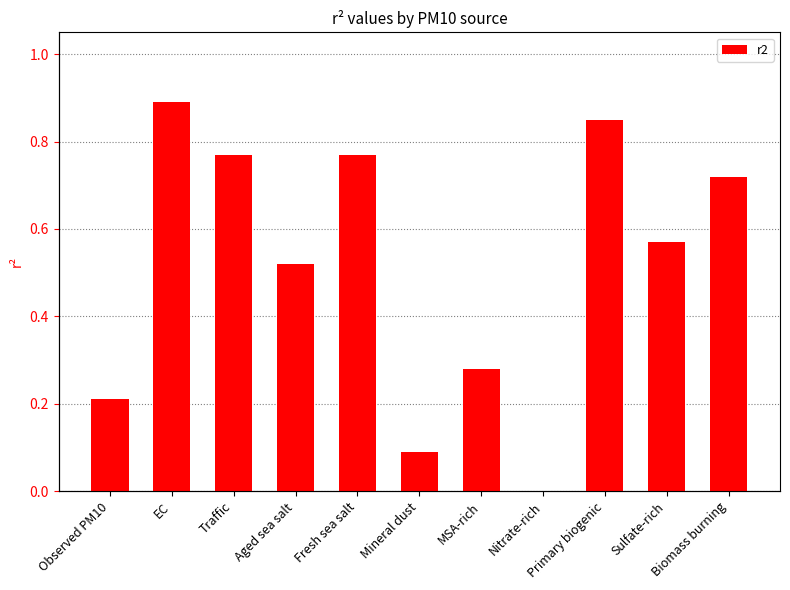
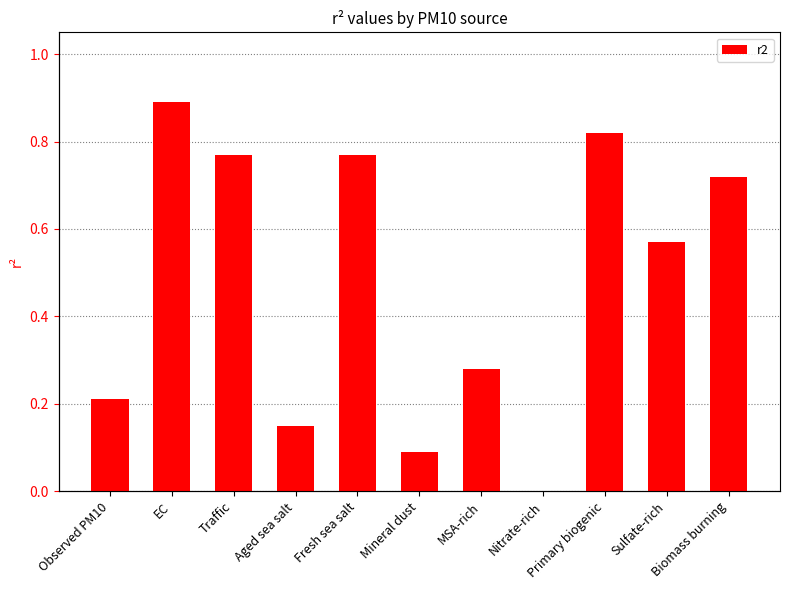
Aged sea salt: 0.52 -> 0.15
Primary biogenic: 0.85 -> 0.82
